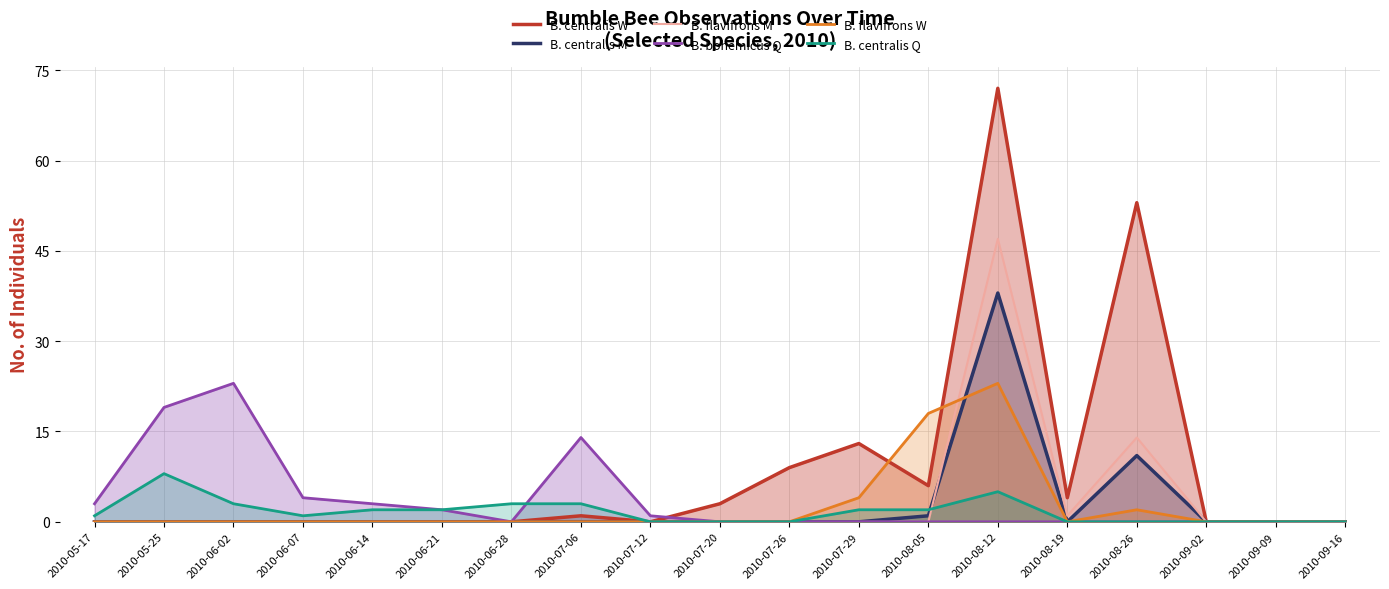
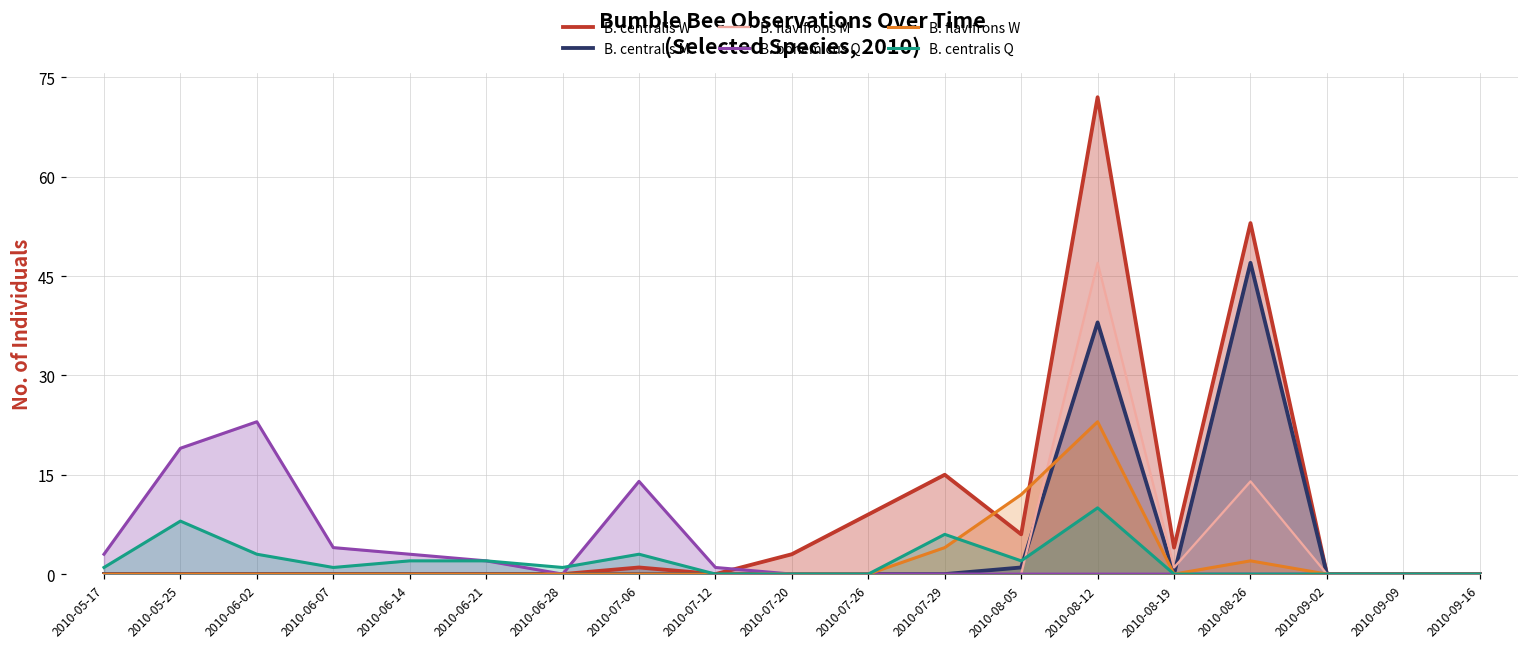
B. centralis Q, 2010-06-28: 3 -> 1
B. centralis W, 2010-07-29: 13 -> 15
B. centralis Q, 2010-07-29: 2 -> 6
B. flavifrons W, 2010-08-05: 18 -> 12
B. centralis Q, 2010-08-12: 5 -> 10
B. centralis M, 2010-08-26: 11 -> 47
